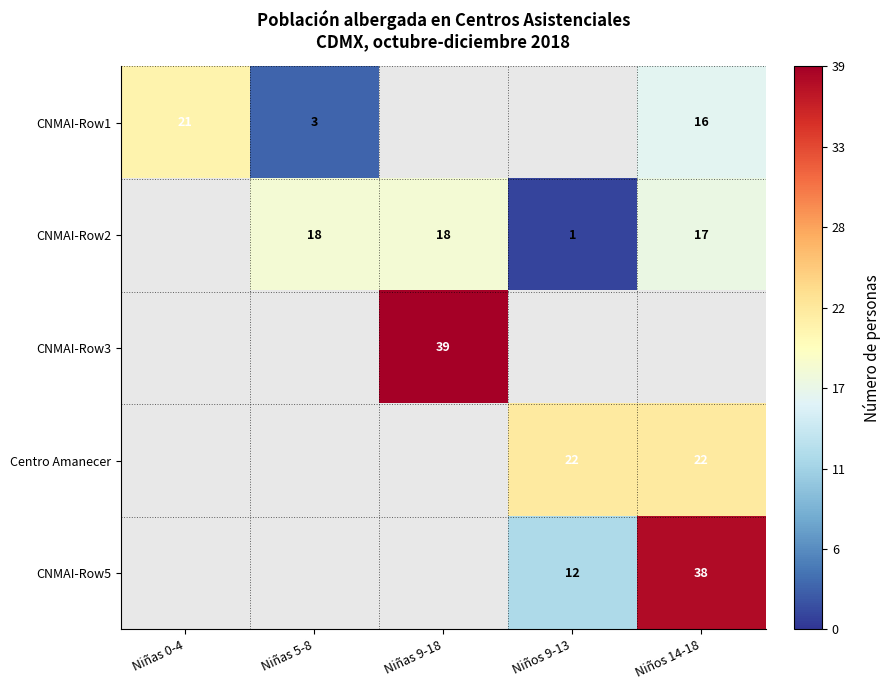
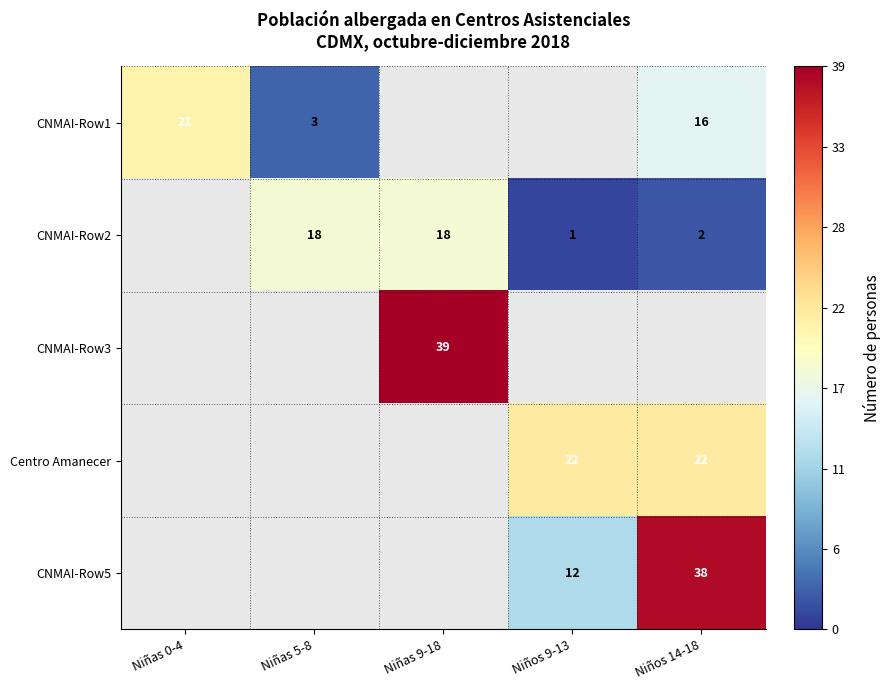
CNMAI-Row2, Niños 14-18: 17 -> 2
